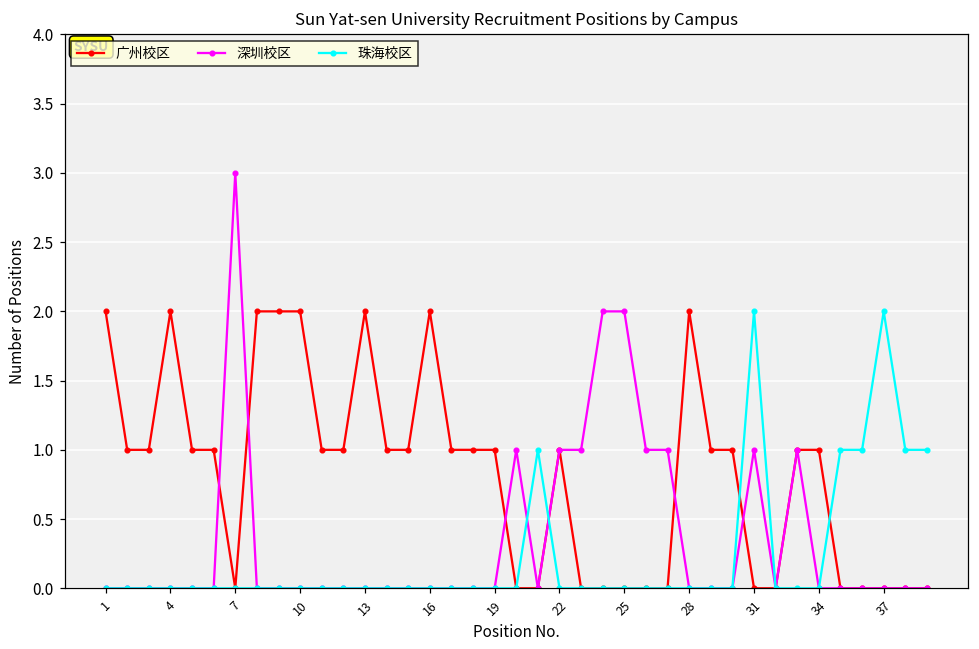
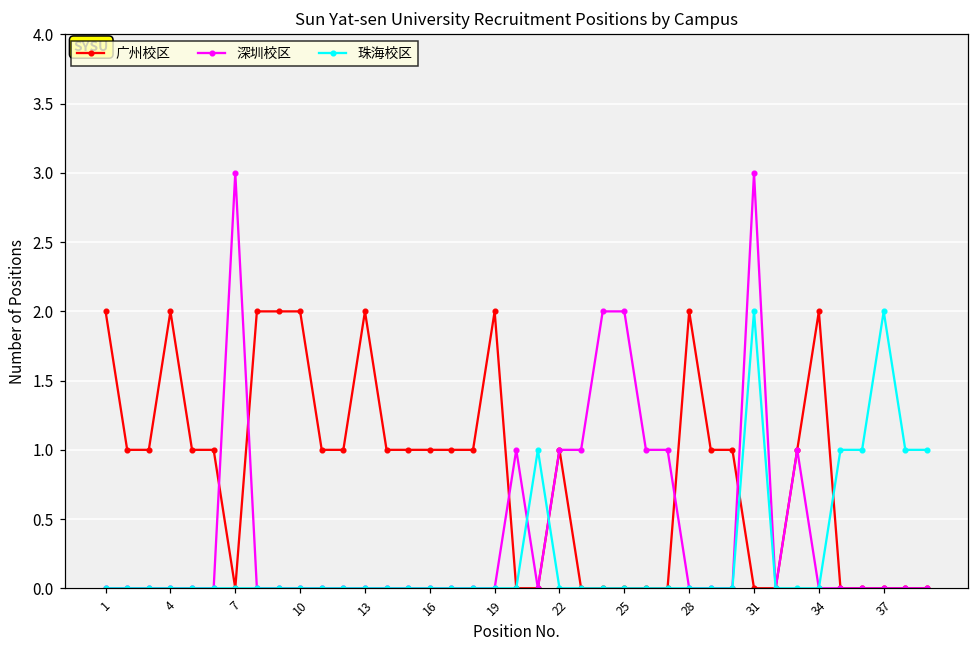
广州校区, 16: 2 -> 1
广州校区, 19: 1 -> 2
深圳校区, 31: 1 -> 3
广州校区, 34: 1 -> 2
